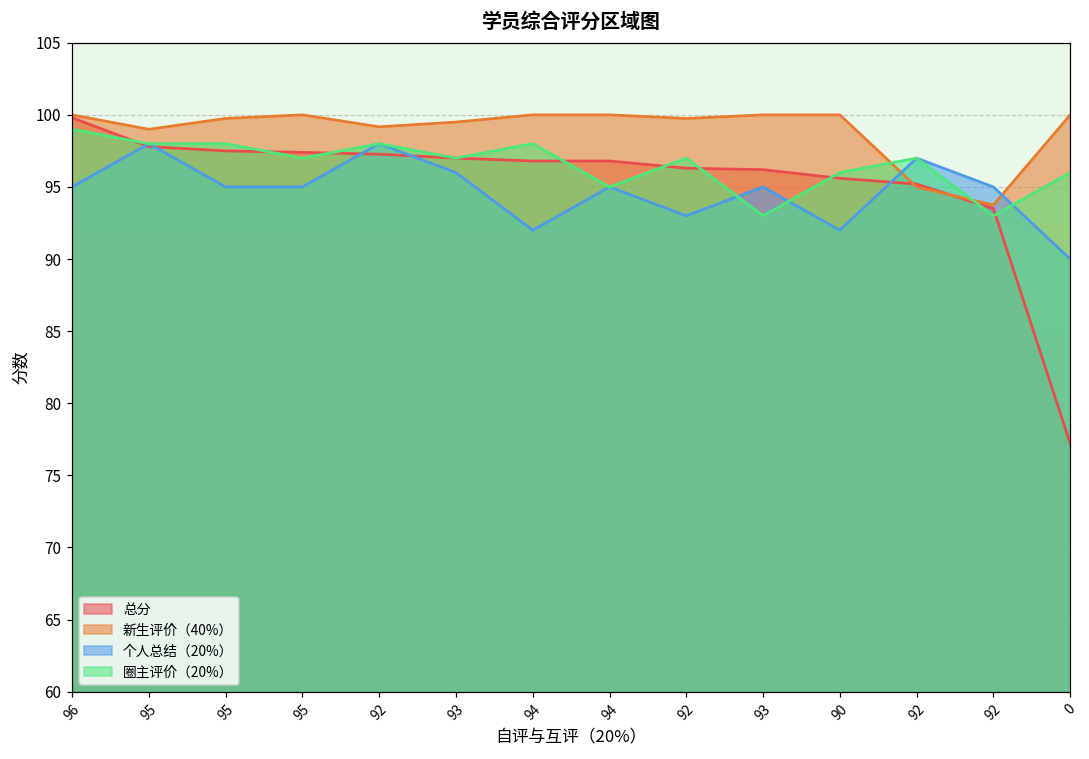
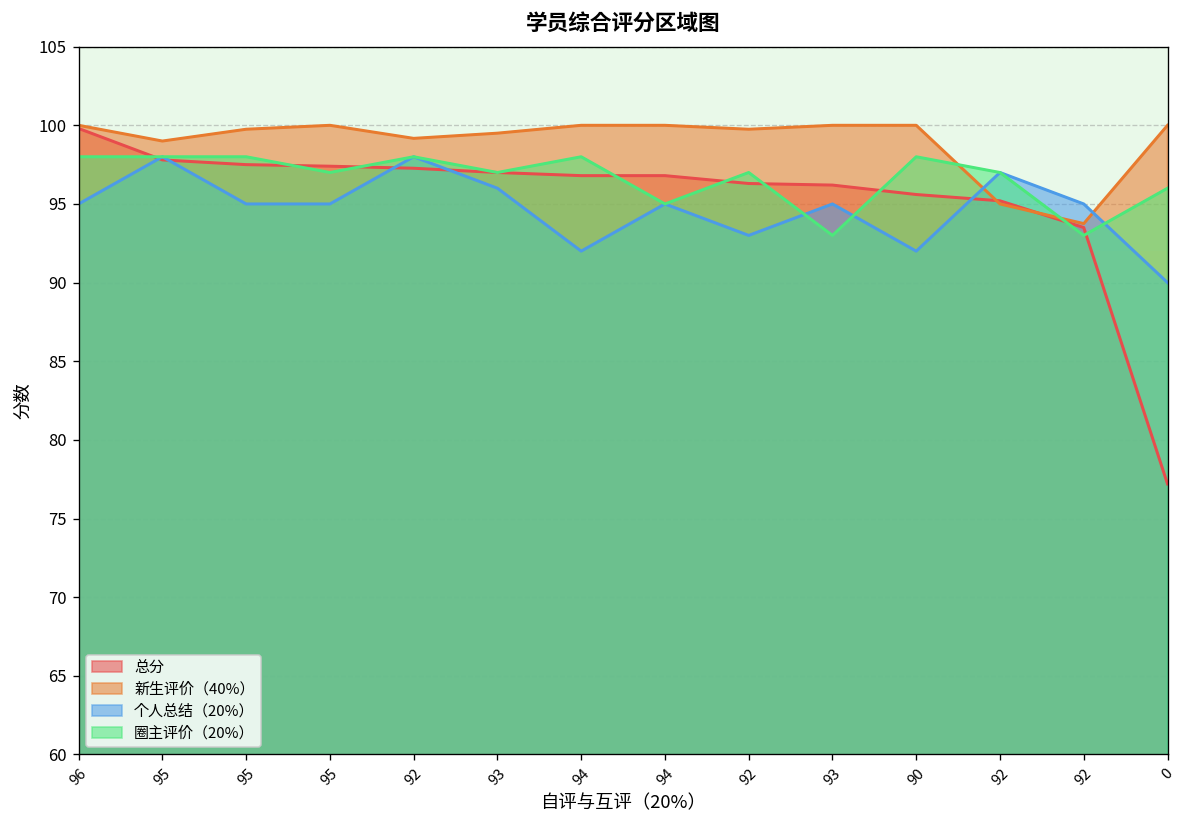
圈主评价（20%）, 96: 99 -> 98
圈主评价（20%）, 90: 96 -> 98
